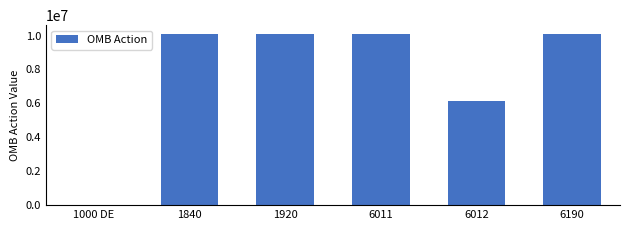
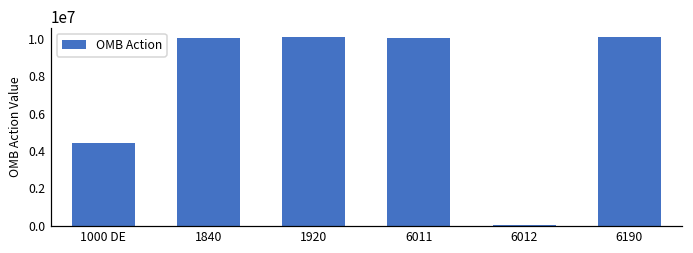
1000 DE: 0 -> 4400000
6012: 6100000 -> 0
